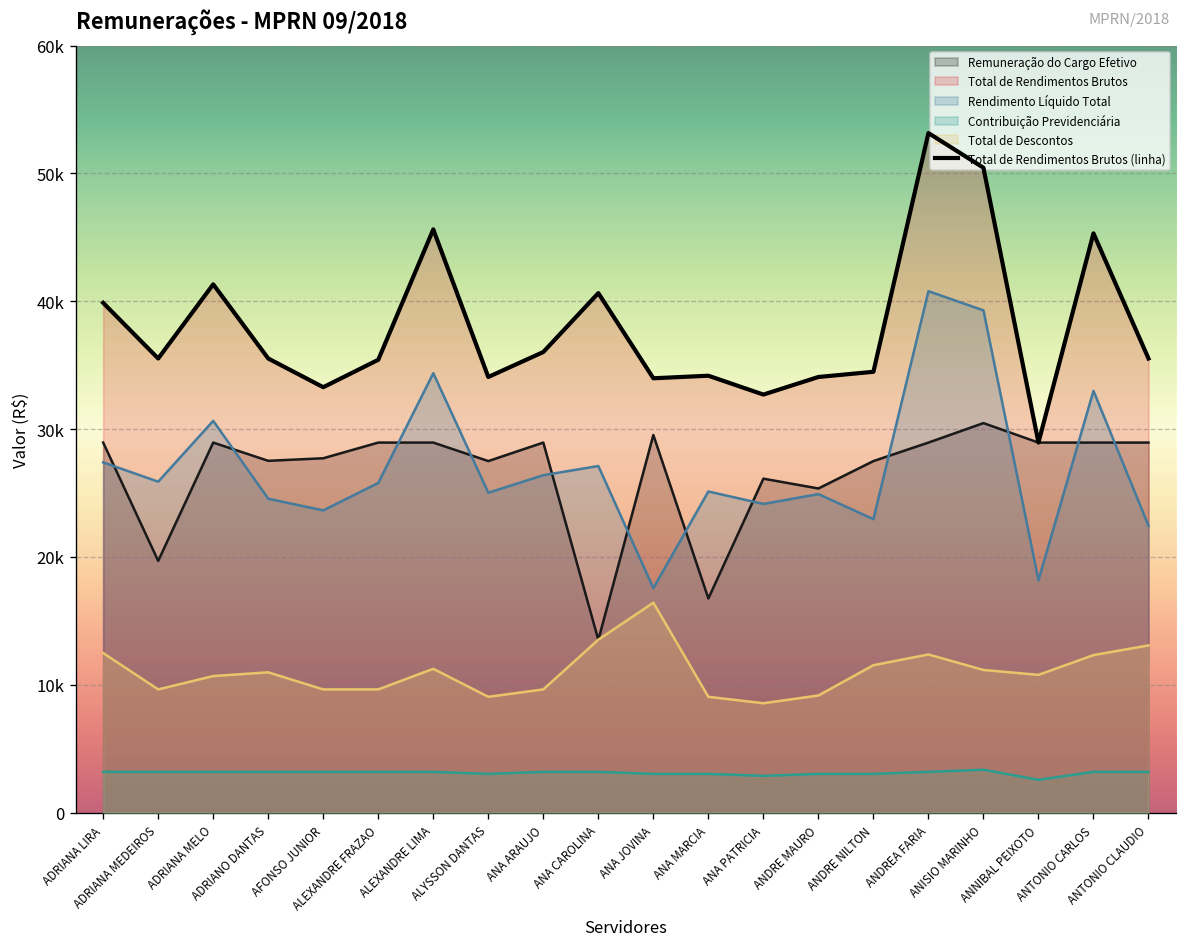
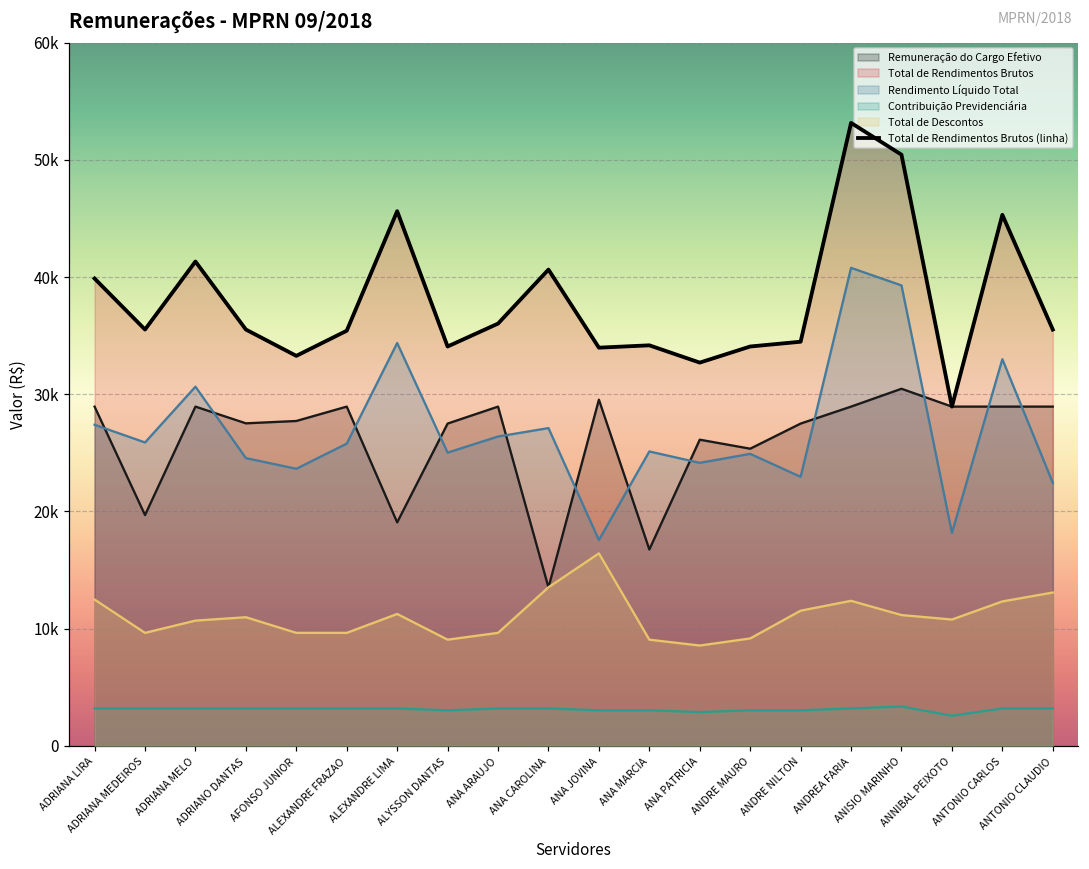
Remuneração do Cargo Efetivo, ALEXANDRE LIMA: 28900 -> 19100
